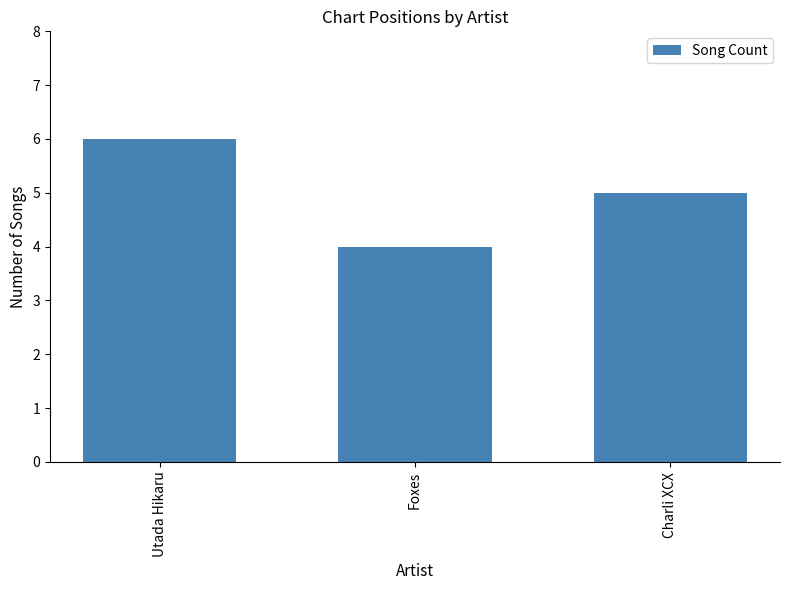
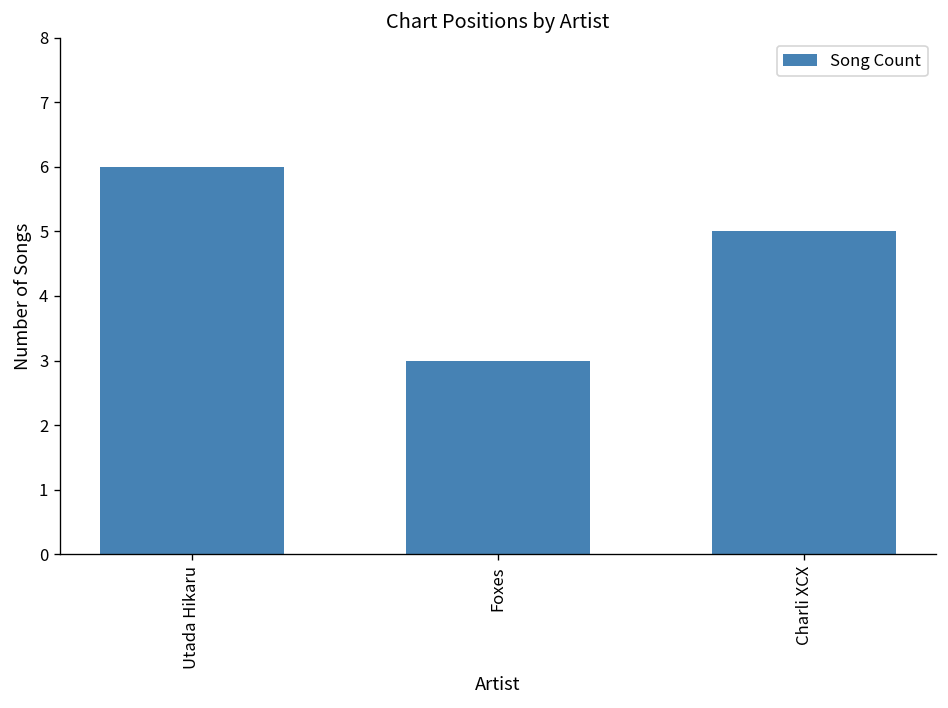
Foxes: 4 -> 3
